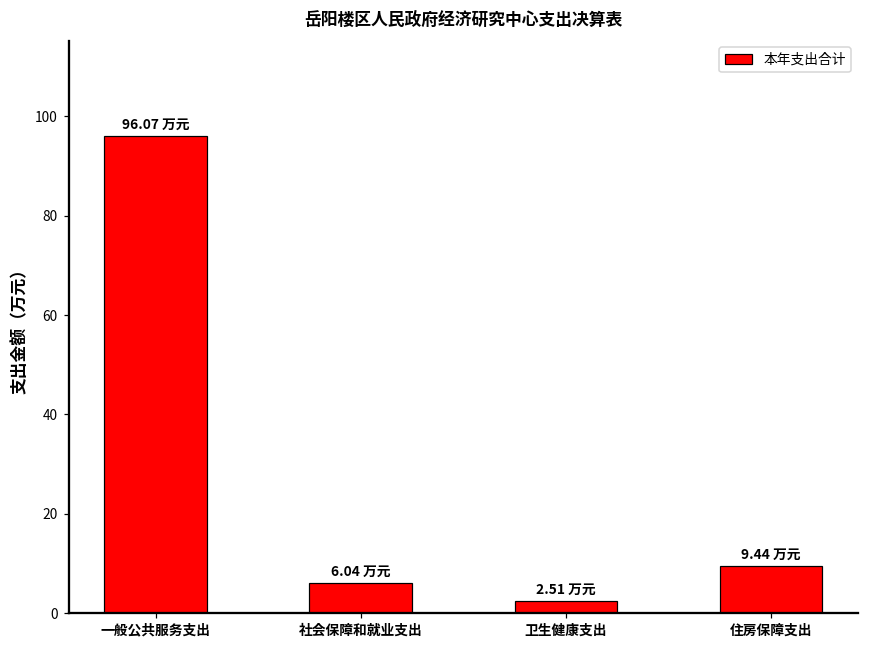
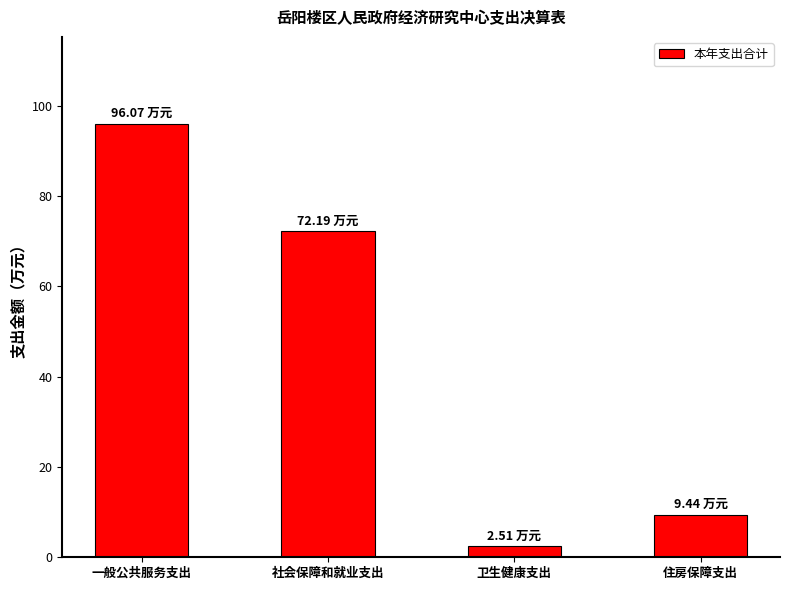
社会保障和就业支出: 6.04 -> 72.19
